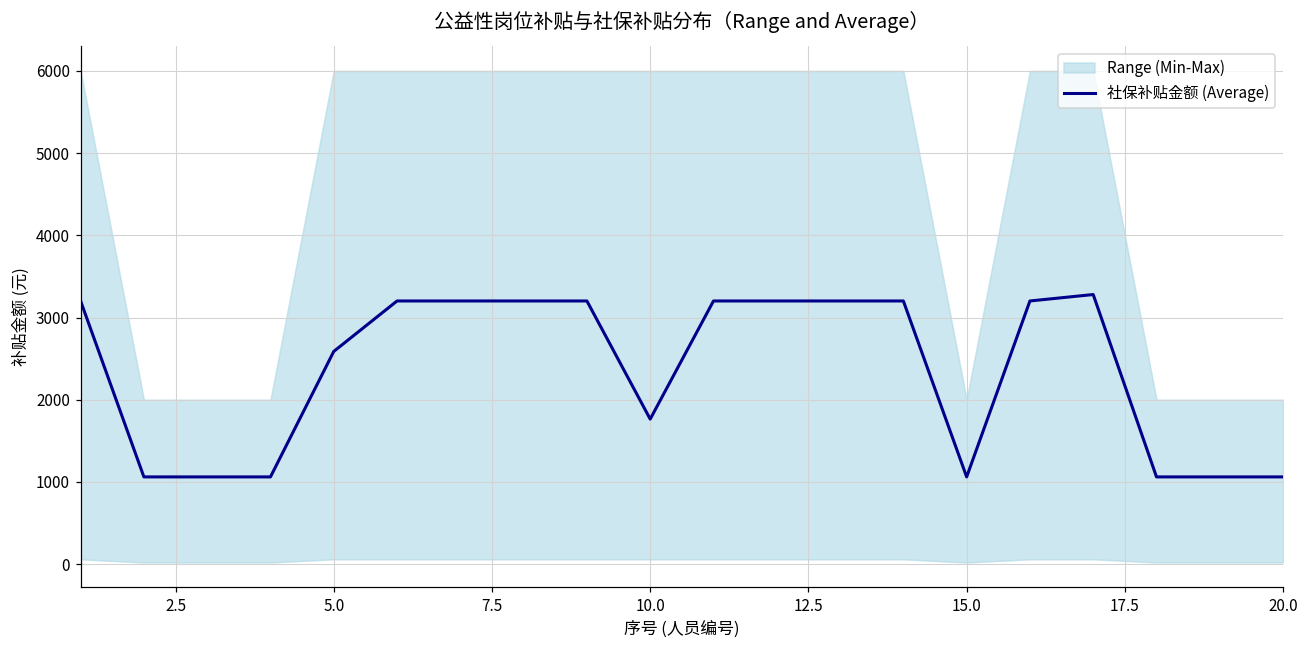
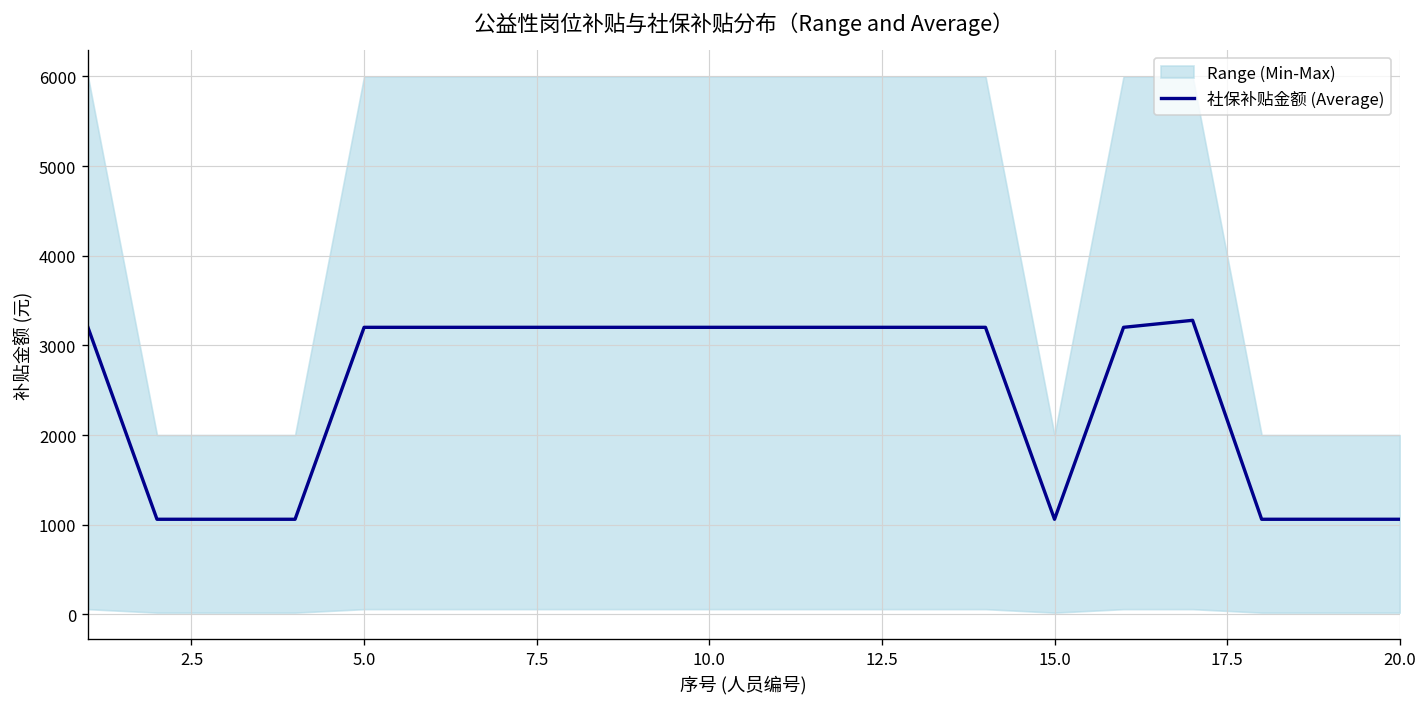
社保补贴金额 (Average), 5.0: 2600 -> 3200
社保补贴金额 (Average), 10.0: 1800 -> 3200
